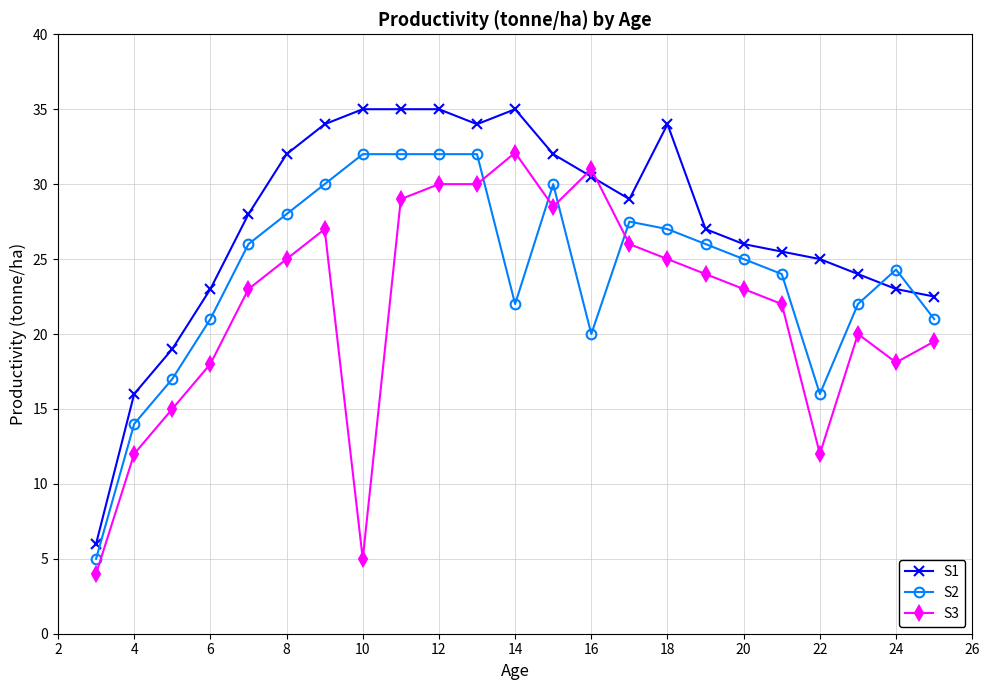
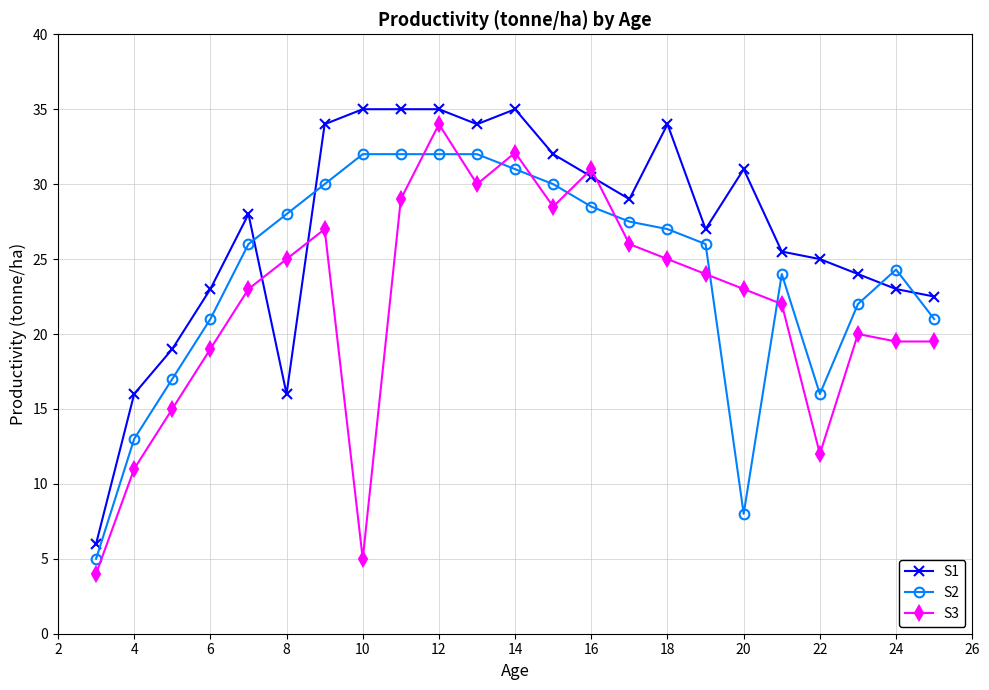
S2, 4: 14 -> 13
S3, 4: 12 -> 11
S3, 6: 18 -> 19
S1, 8: 32 -> 16
S3, 12: 30 -> 34
S2, 14: 22 -> 31
S2, 16: 20.0 -> 28.5
S1, 20: 26 -> 31
S2, 20: 25 -> 8
S3, 24: 18.1 -> 19.5
